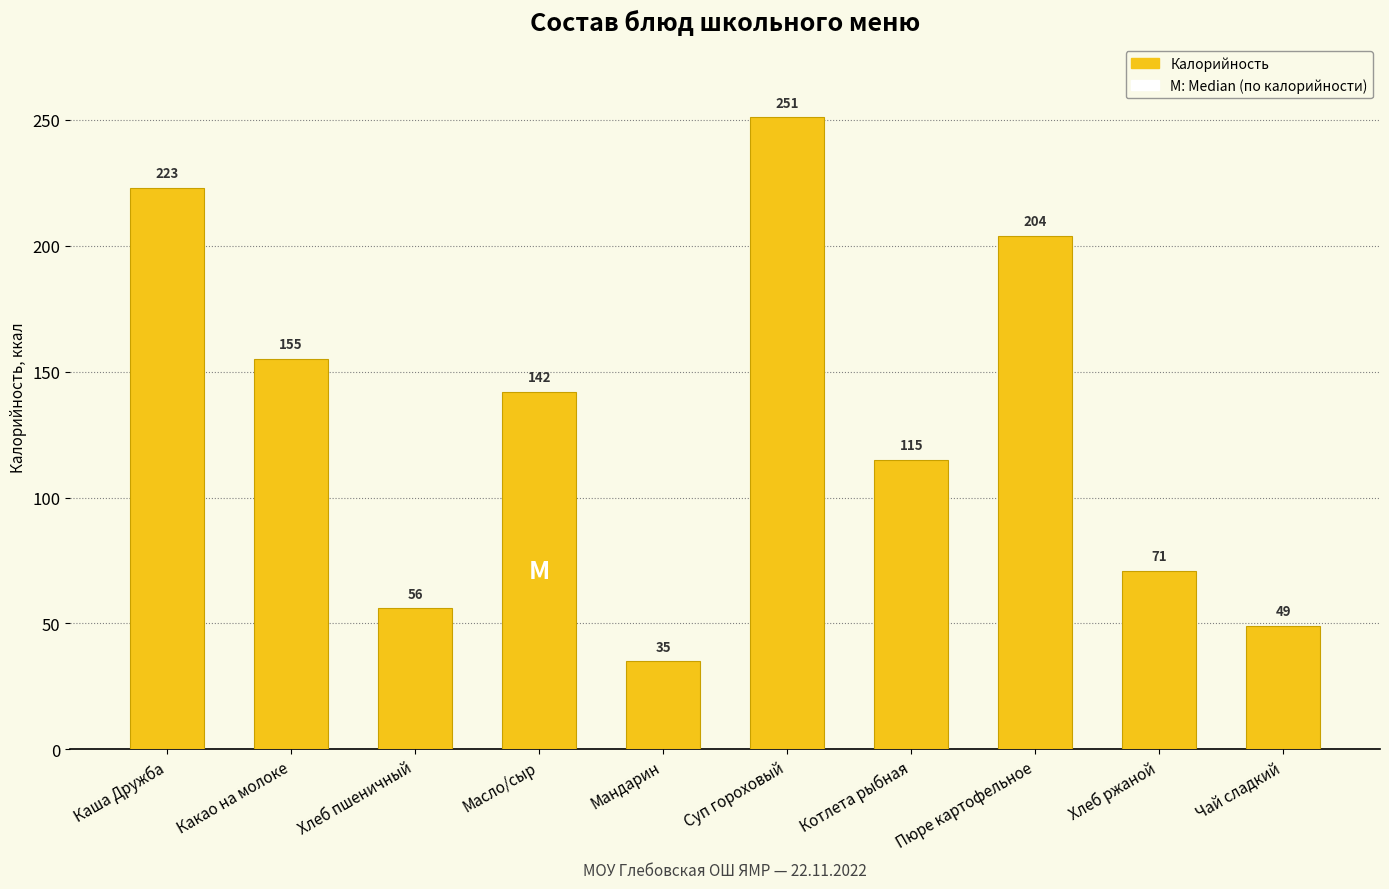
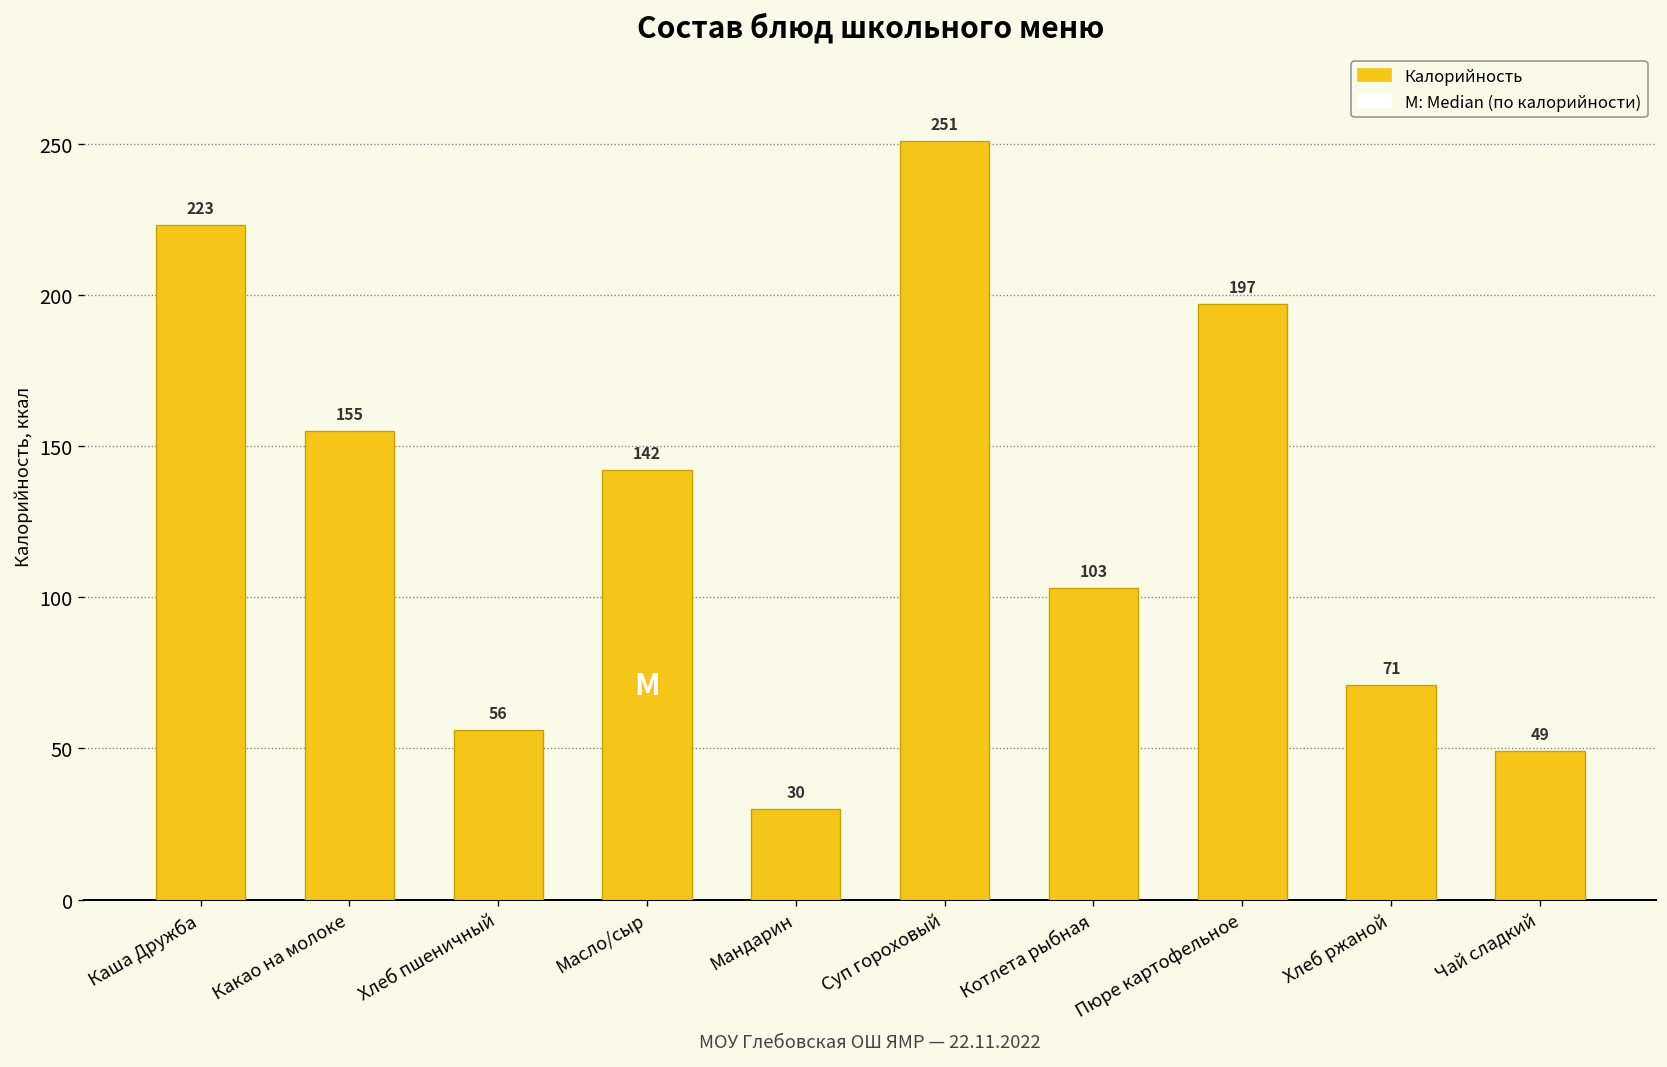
Мандарин: 35 -> 30
Котлета рыбная: 115 -> 103
Пюре картофельное: 204 -> 197
